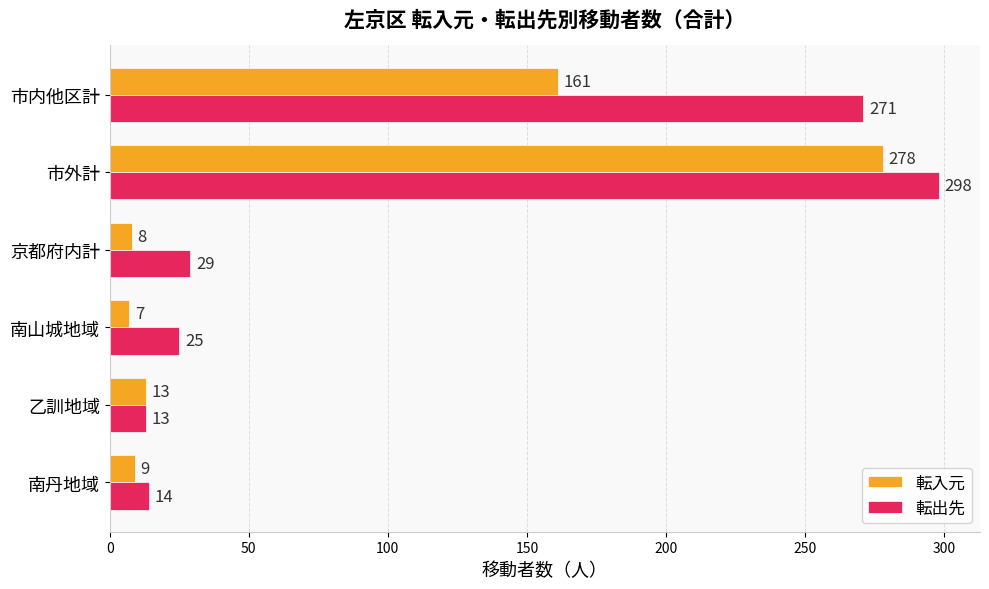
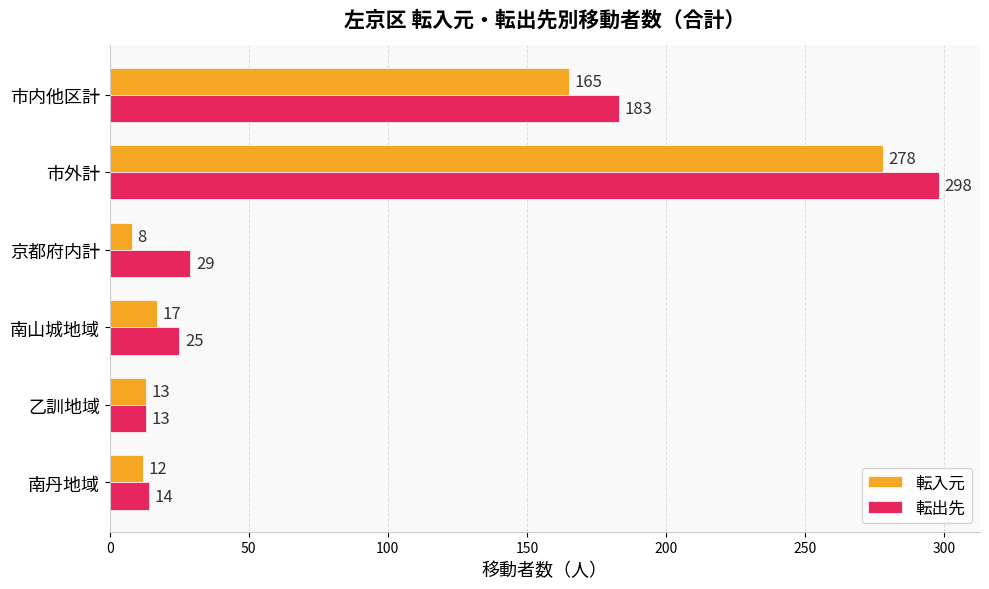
転入元, 市内他区計: 161 -> 165
転出先, 市内他区計: 271 -> 183
転入元, 南山城地域: 7 -> 17
転入元, 南丹地域: 9 -> 12
